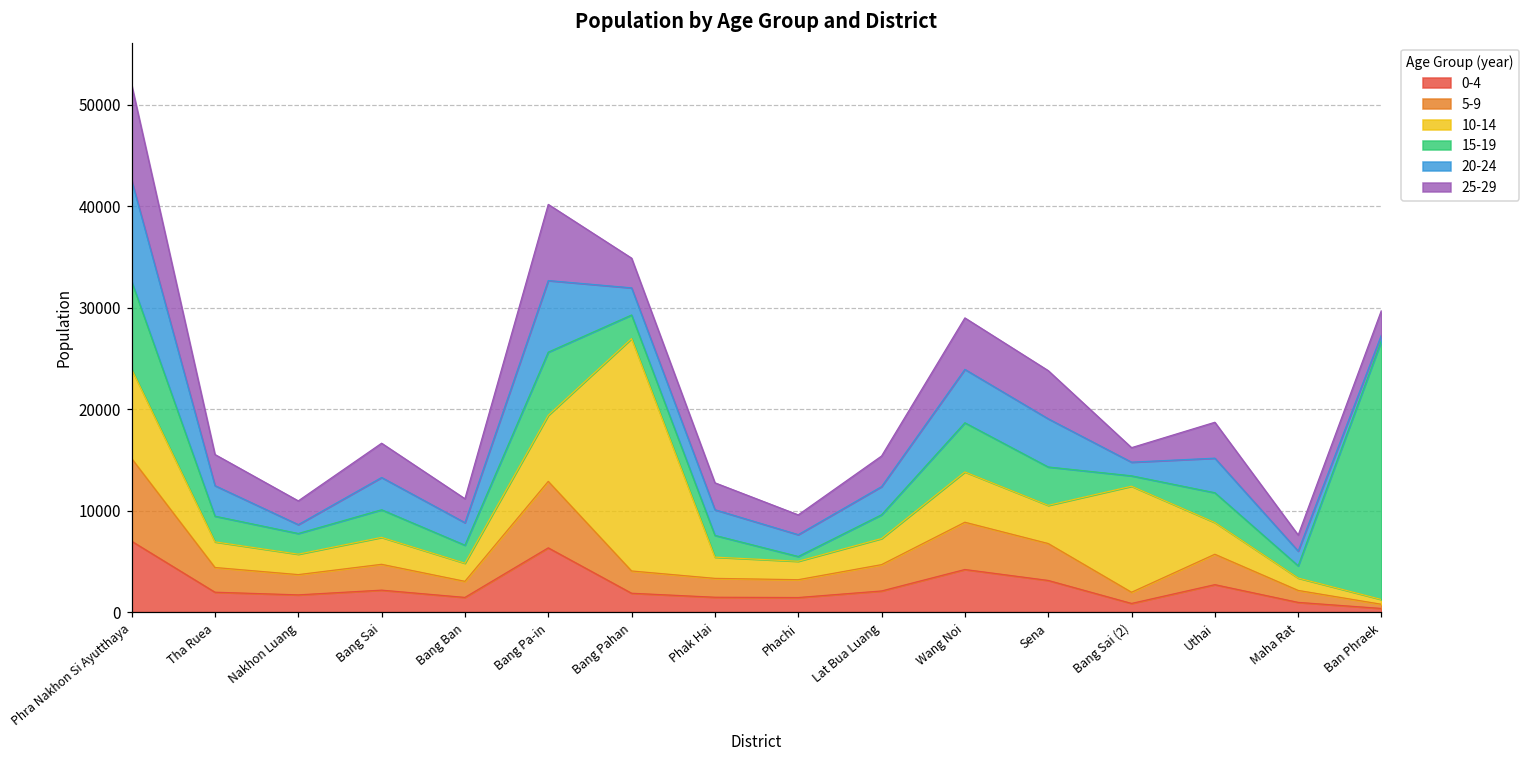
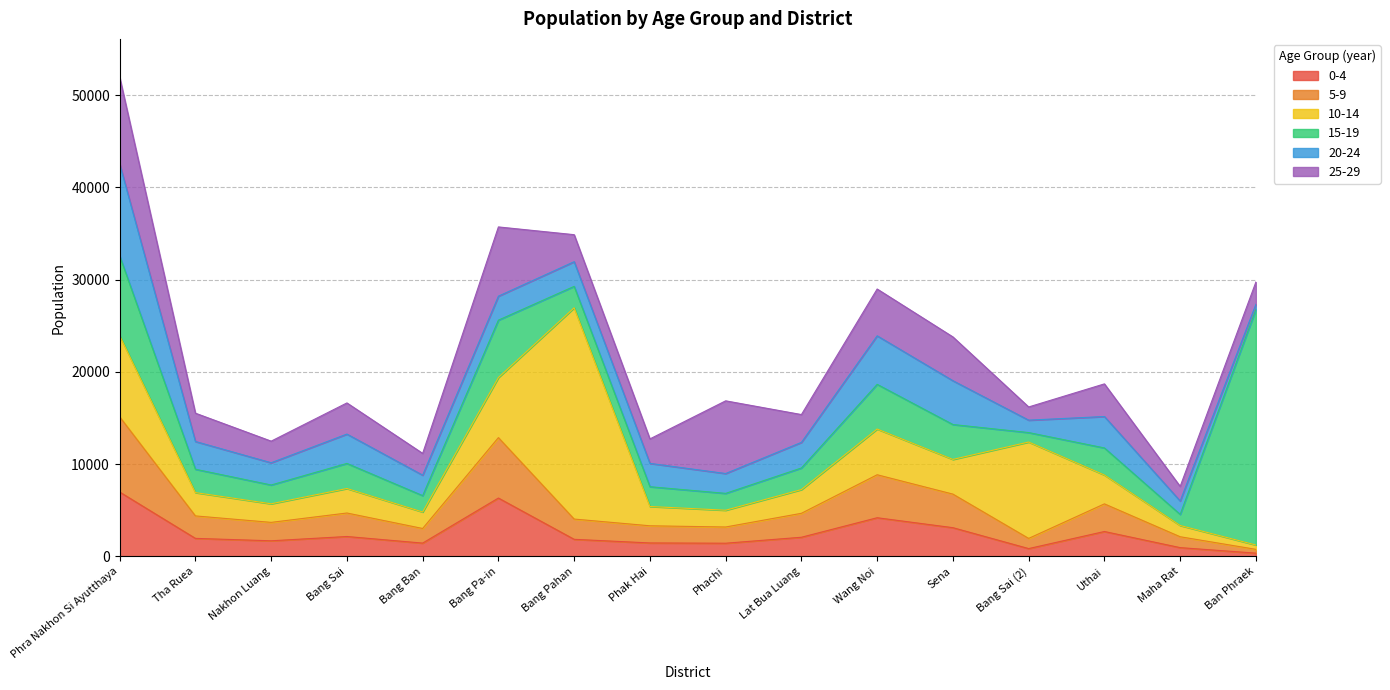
20-24, Nakhon Luang: 1000 -> 2000
20-24, Bang Pa-in: 7000 -> 3000
15-19, Phachi: 0 -> 2000
25-29, Phachi: 2000 -> 8000
